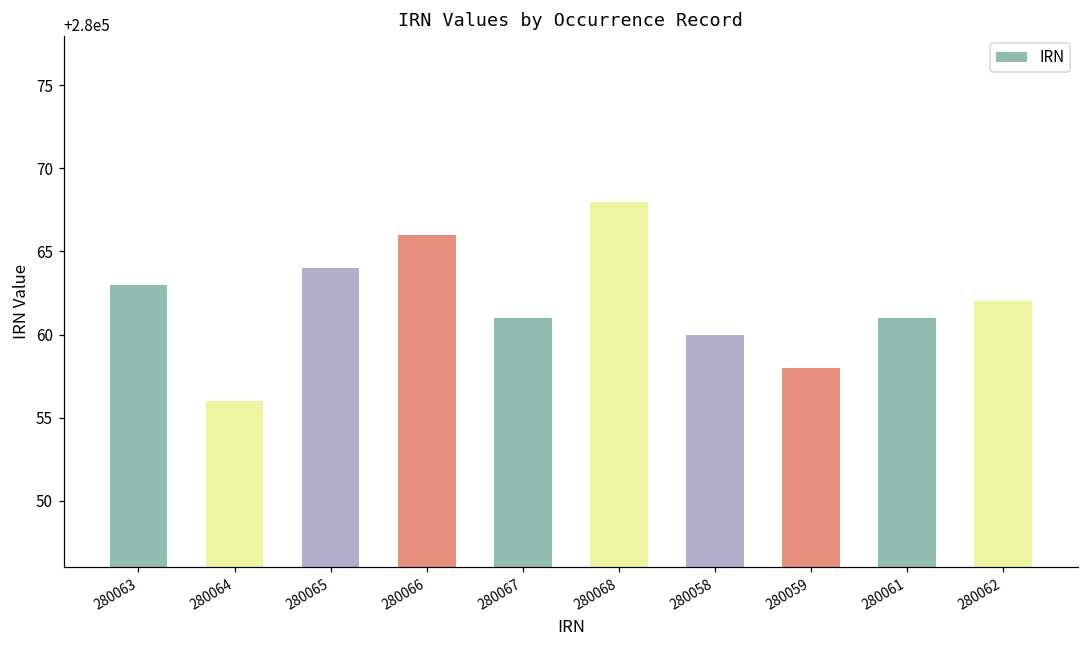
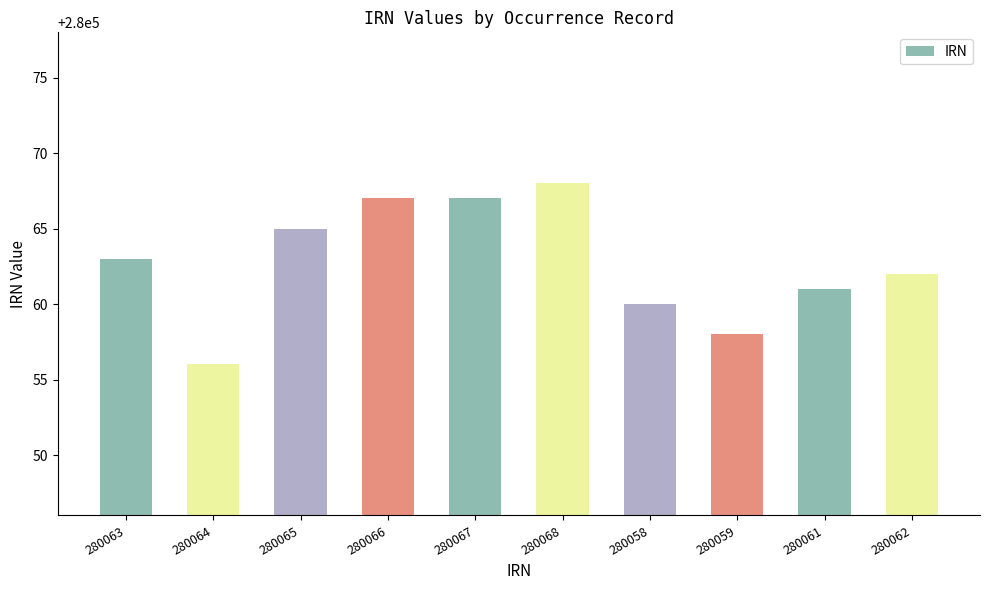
280065: 280064 -> 280065
280066: 280066 -> 280067
280067: 280061 -> 280067
